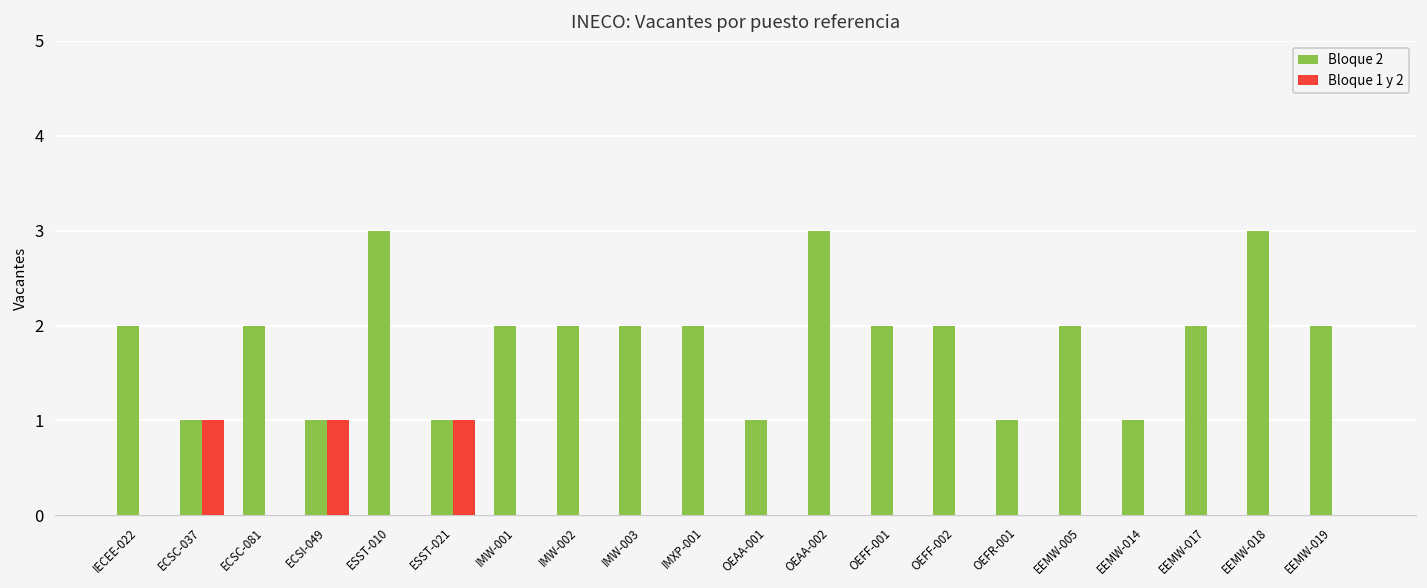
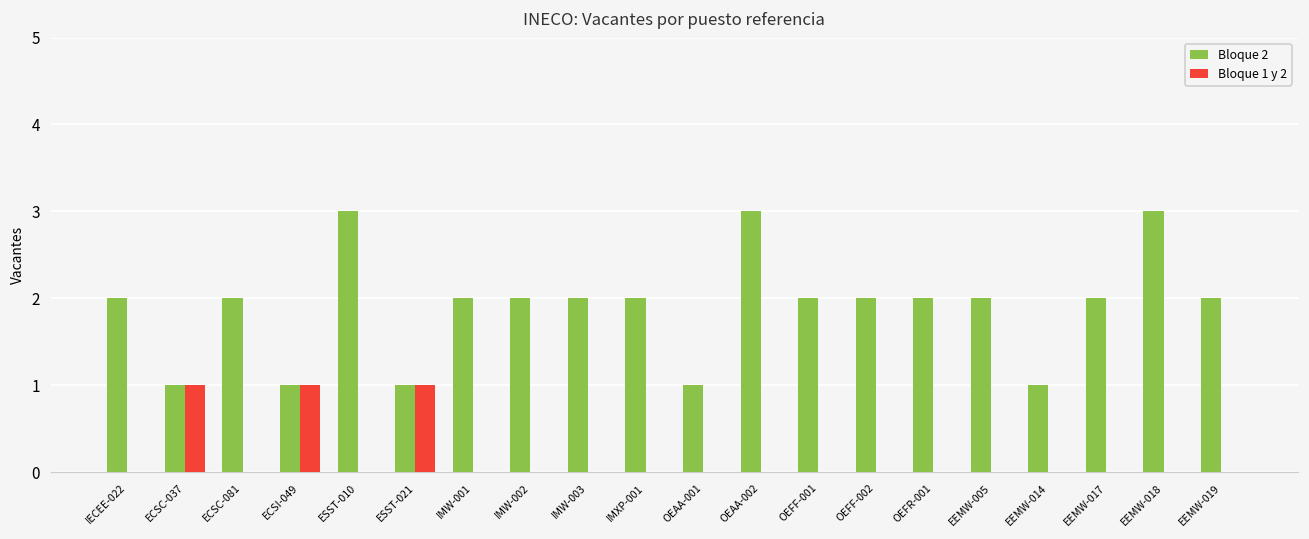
Bloque 2, OEFR-001: 1 -> 2
